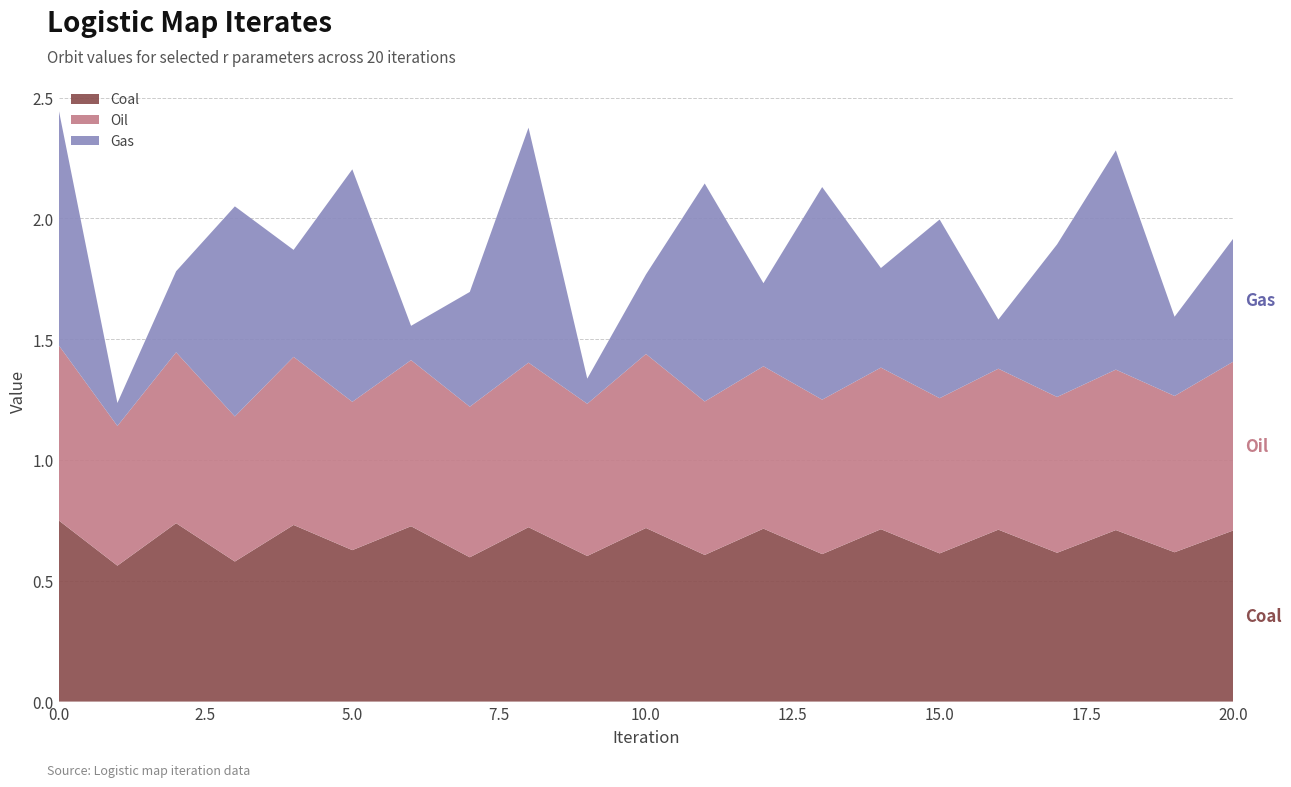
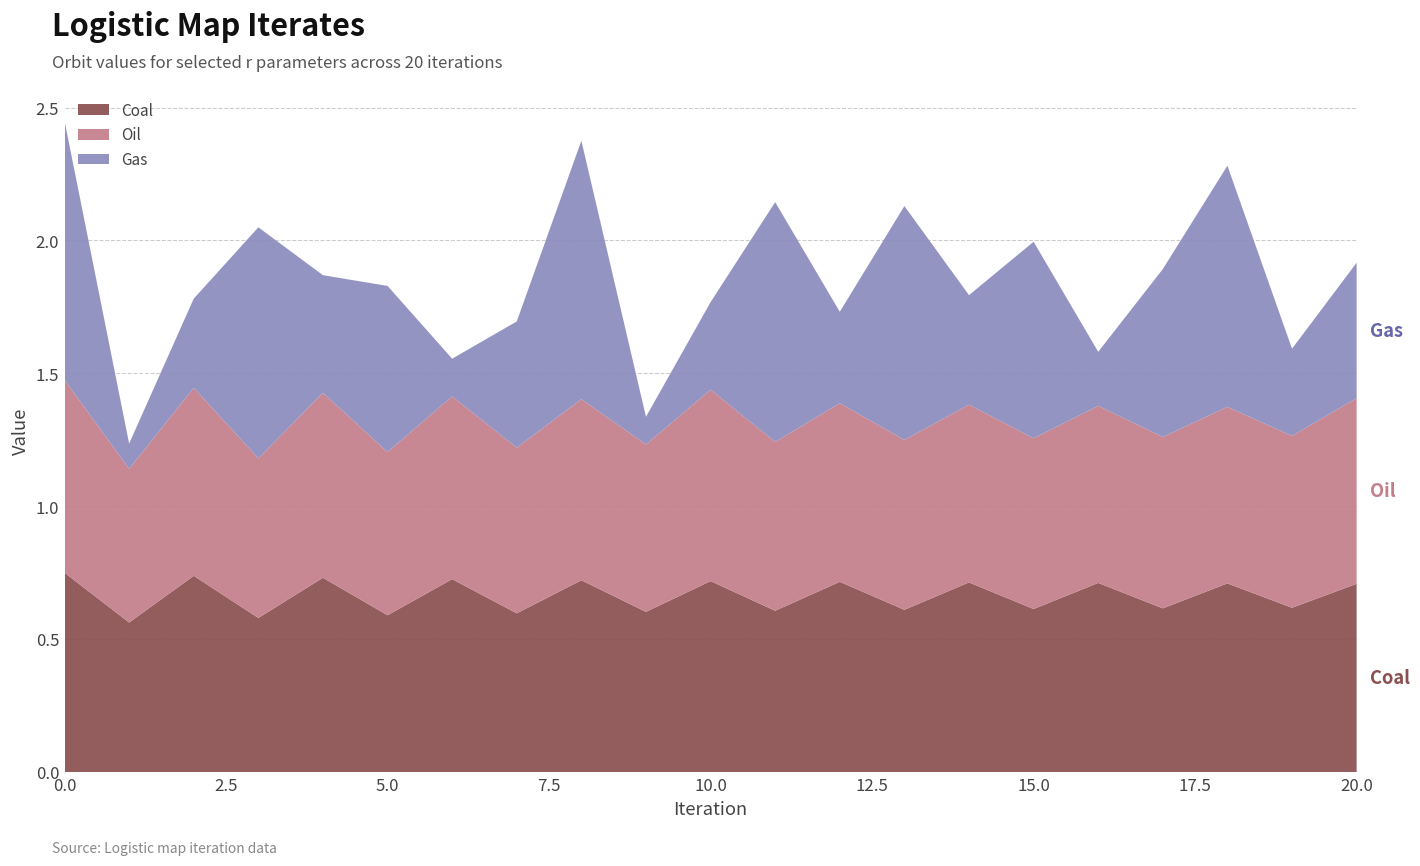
Coal, 5.0: 0.63 -> 0.59
Gas, 5.0: 0.96 -> 0.63
